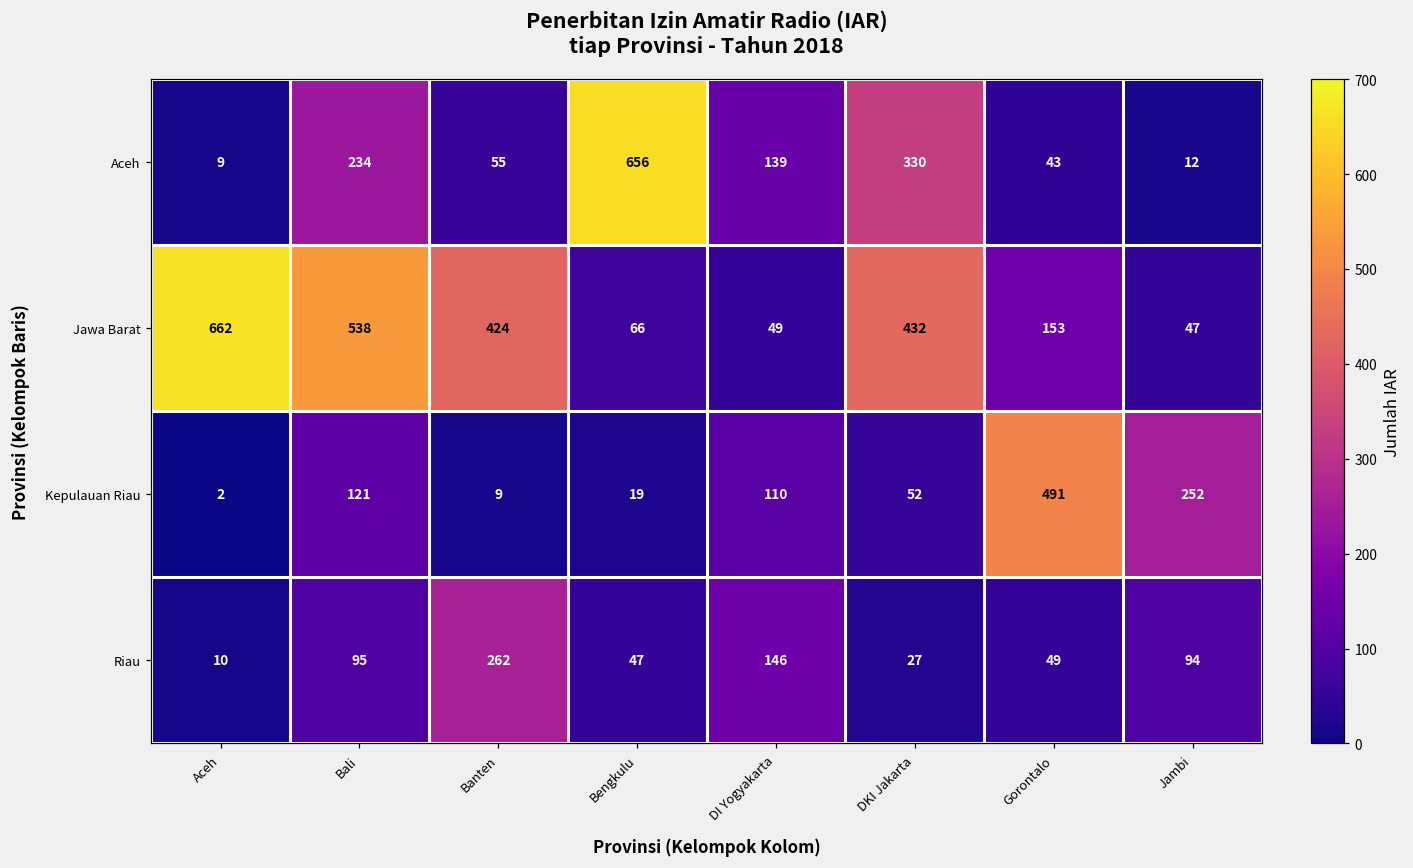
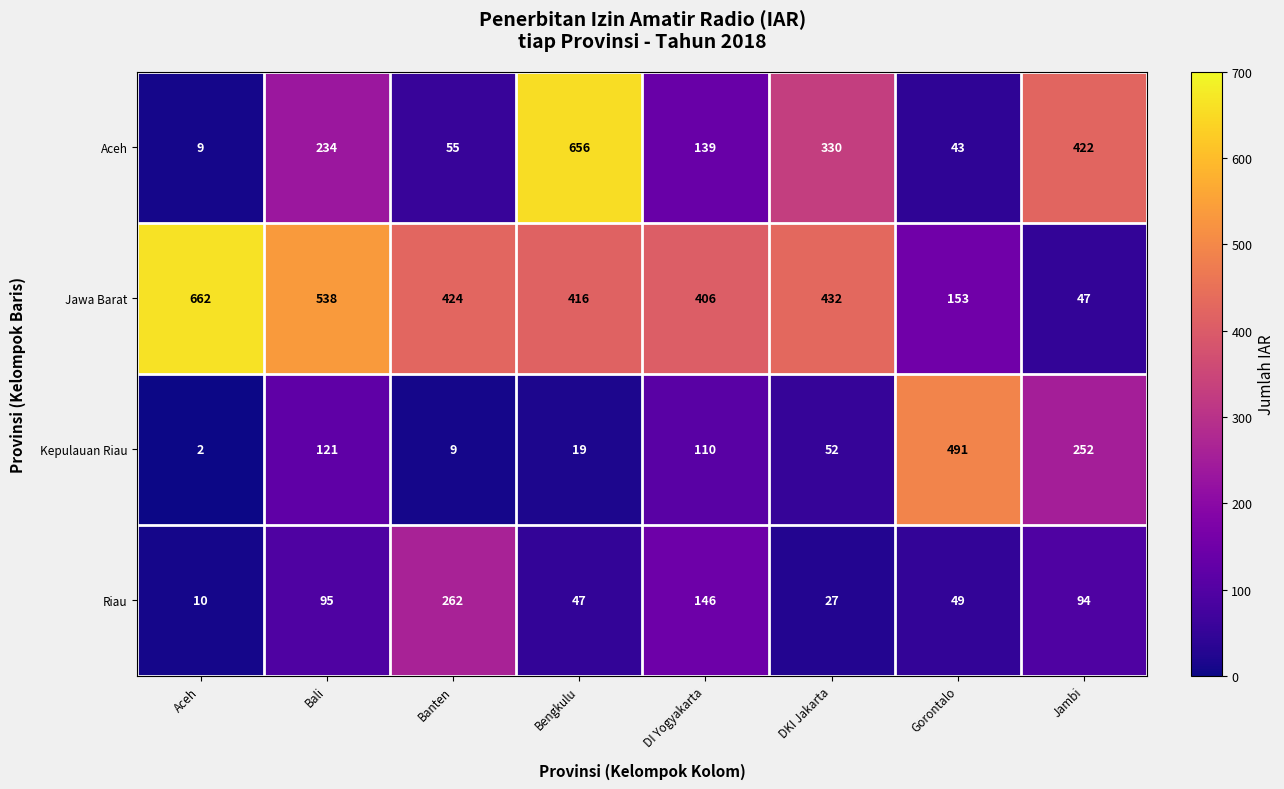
Aceh, Jambi: 12 -> 422
Jawa Barat, Bengkulu: 66 -> 416
Jawa Barat, DI Yogyakarta: 49 -> 406
